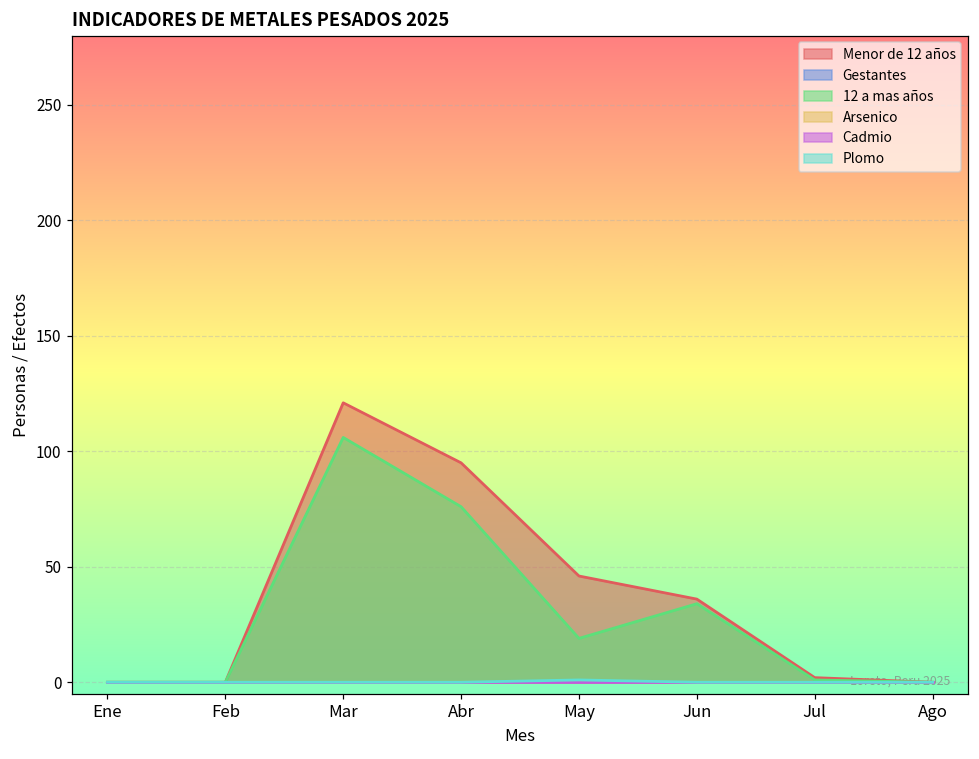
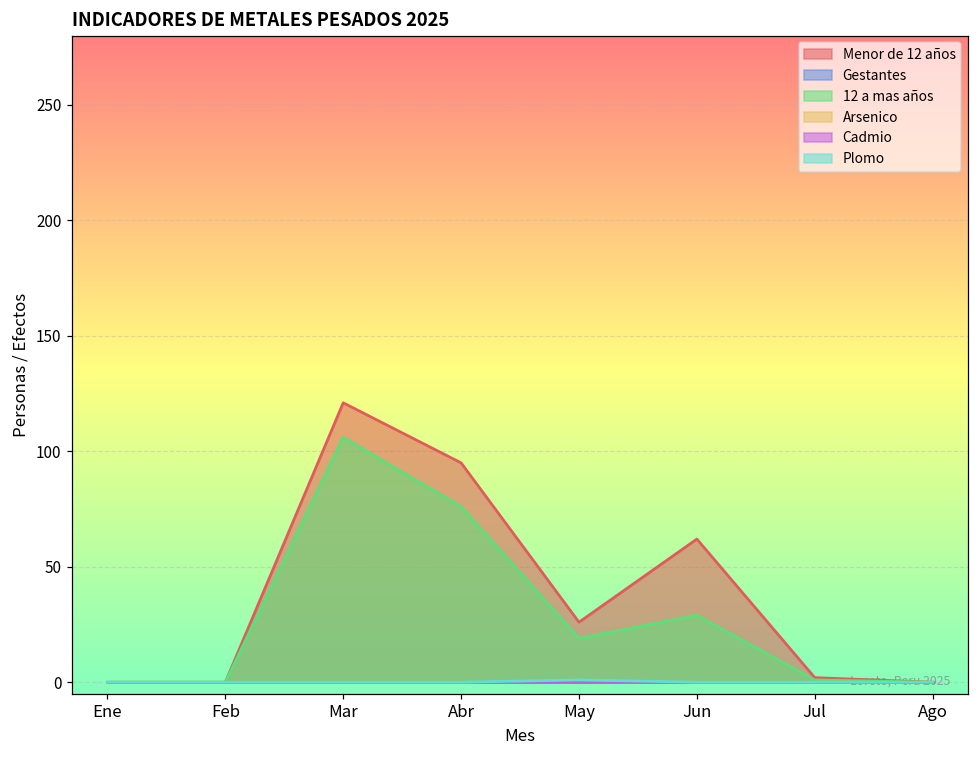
Menor de 12 años, May: 46 -> 26
Menor de 12 años, Jun: 36 -> 62
12 a mas años, Jun: 34 -> 29
